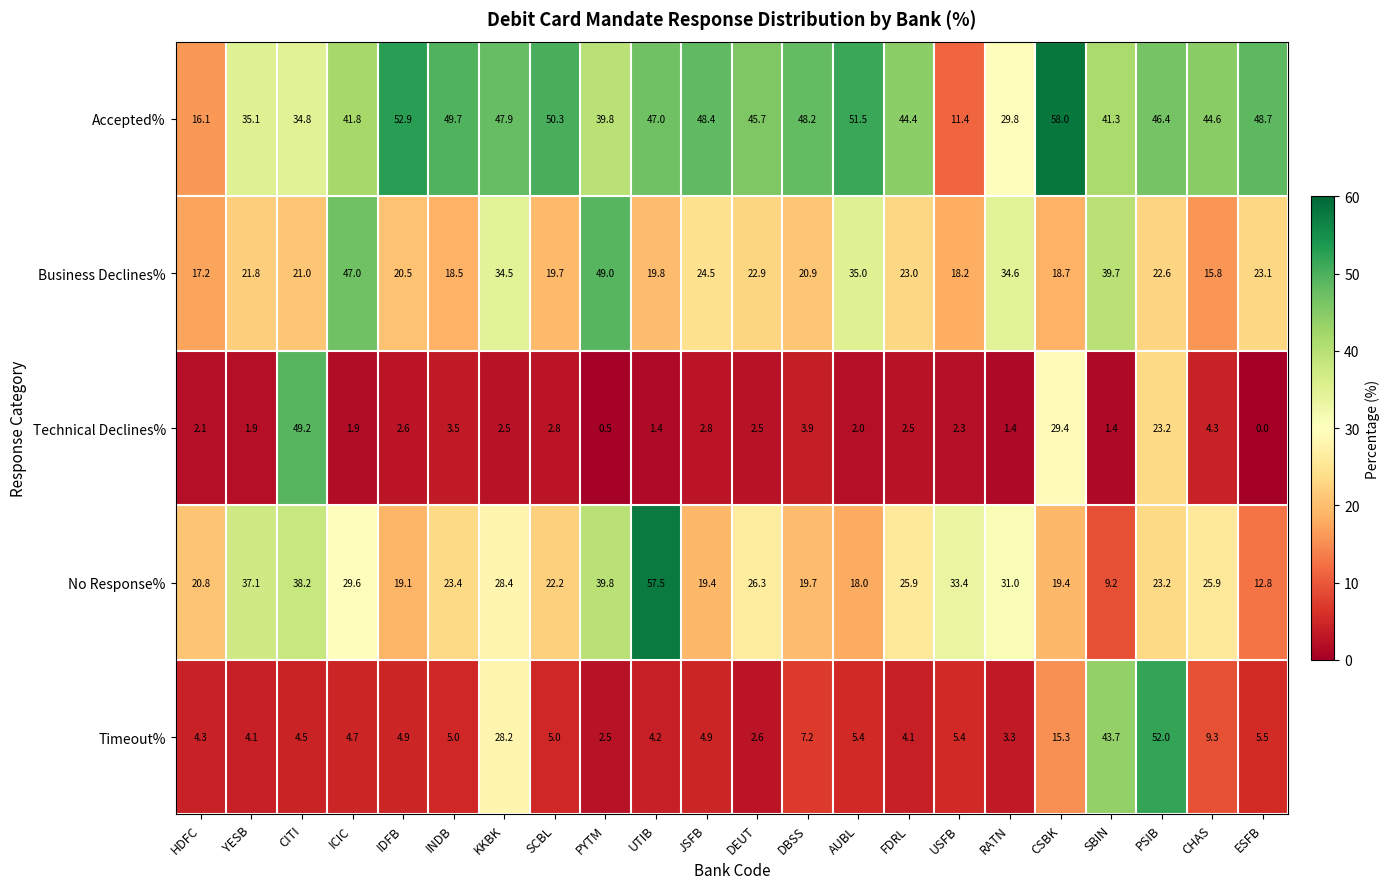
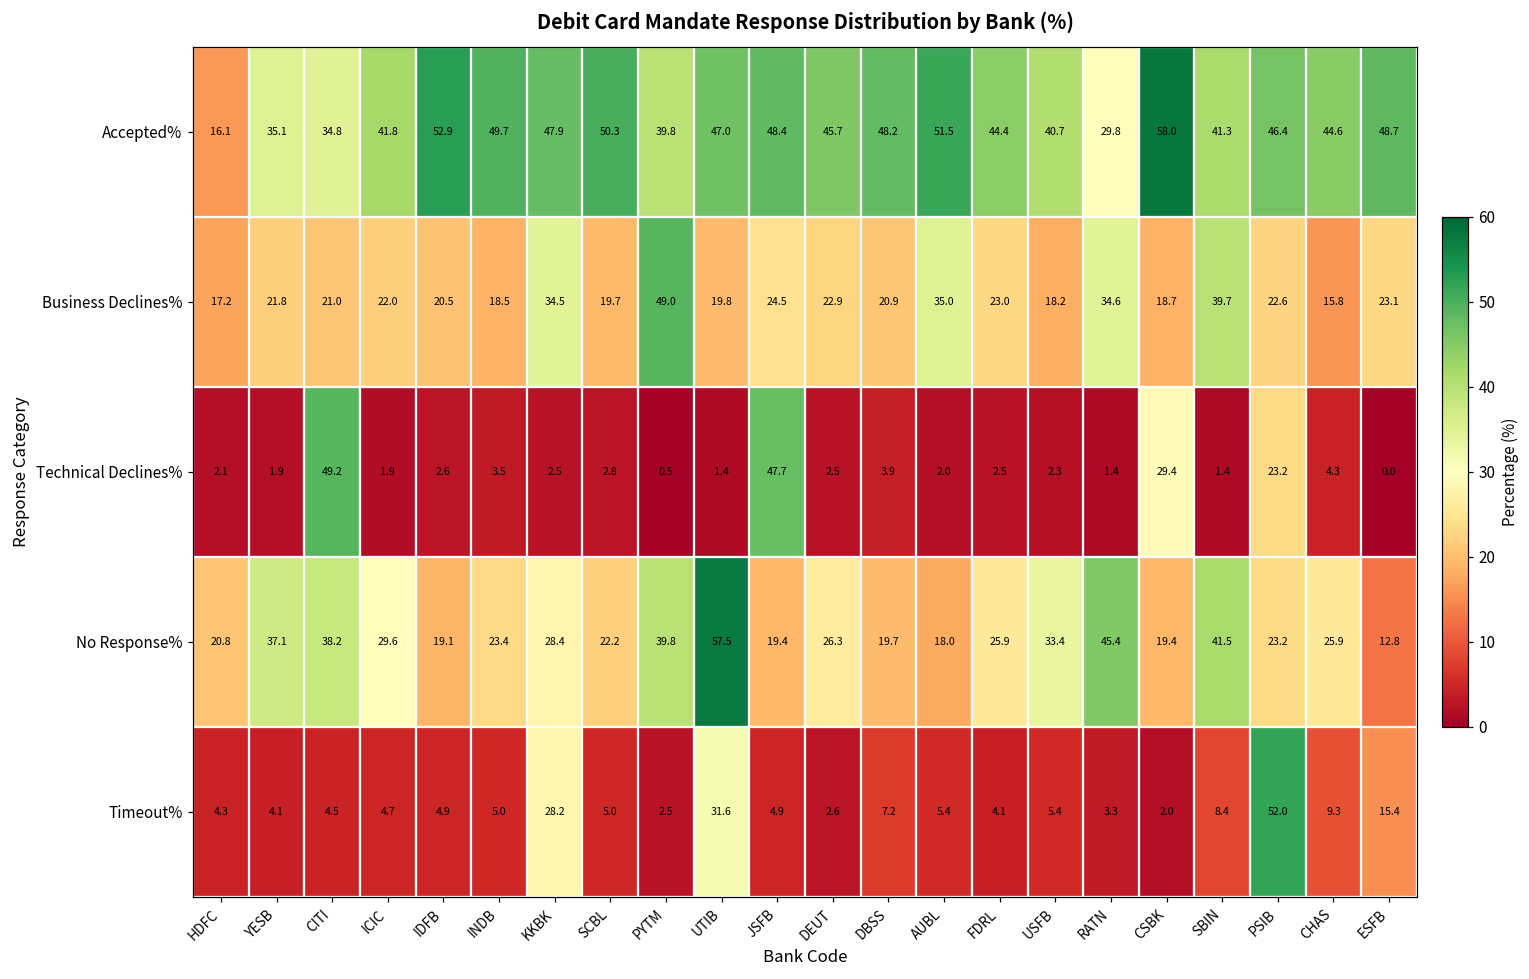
Accepted%, USFB: 11.4 -> 40.7
Business Declines%, ICIC: 47.0 -> 22.0
Technical Declines%, JSFB: 2.8 -> 47.7
No Response%, RATN: 31.0 -> 45.4
No Response%, SBIN: 9.2 -> 41.5
Timeout%, UTIB: 4.2 -> 31.6
Timeout%, CSBK: 15.3 -> 2.0
Timeout%, SBIN: 43.7 -> 8.4
Timeout%, ESFB: 5.5 -> 15.4
